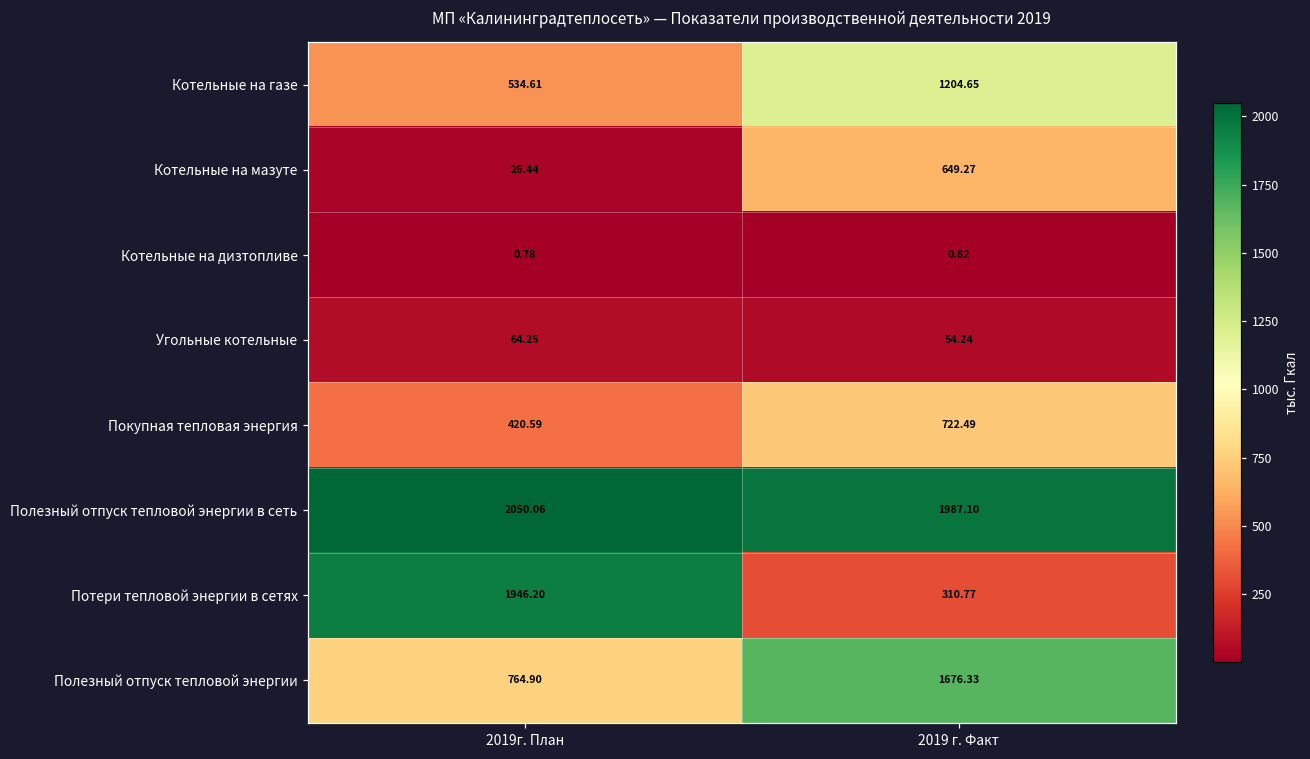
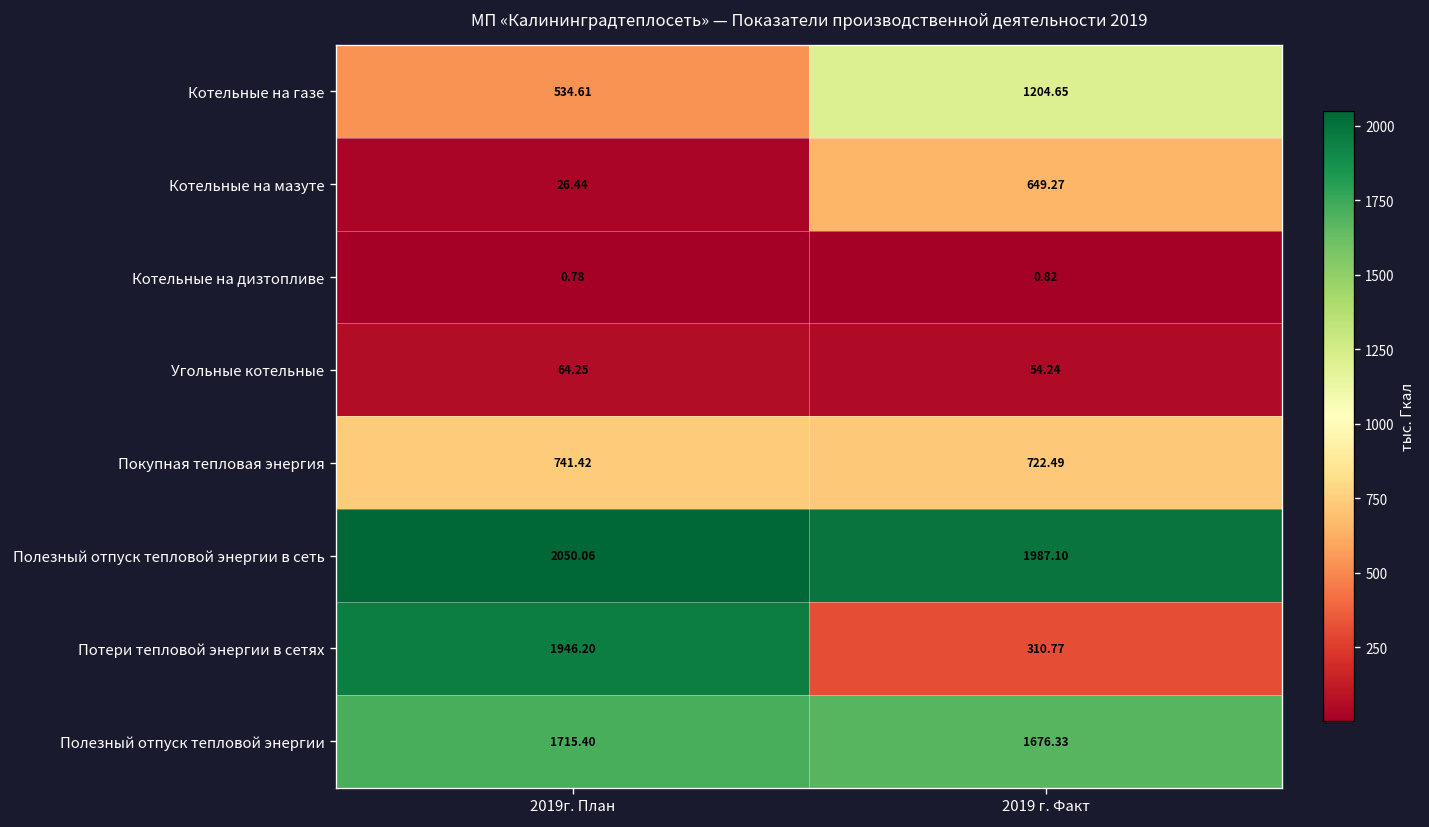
Покупная тепловая энергия, 2019г. План: 420.59 -> 741.42
Полезный отпуск тепловой энергии, 2019г. План: 764.90 -> 1715.40
